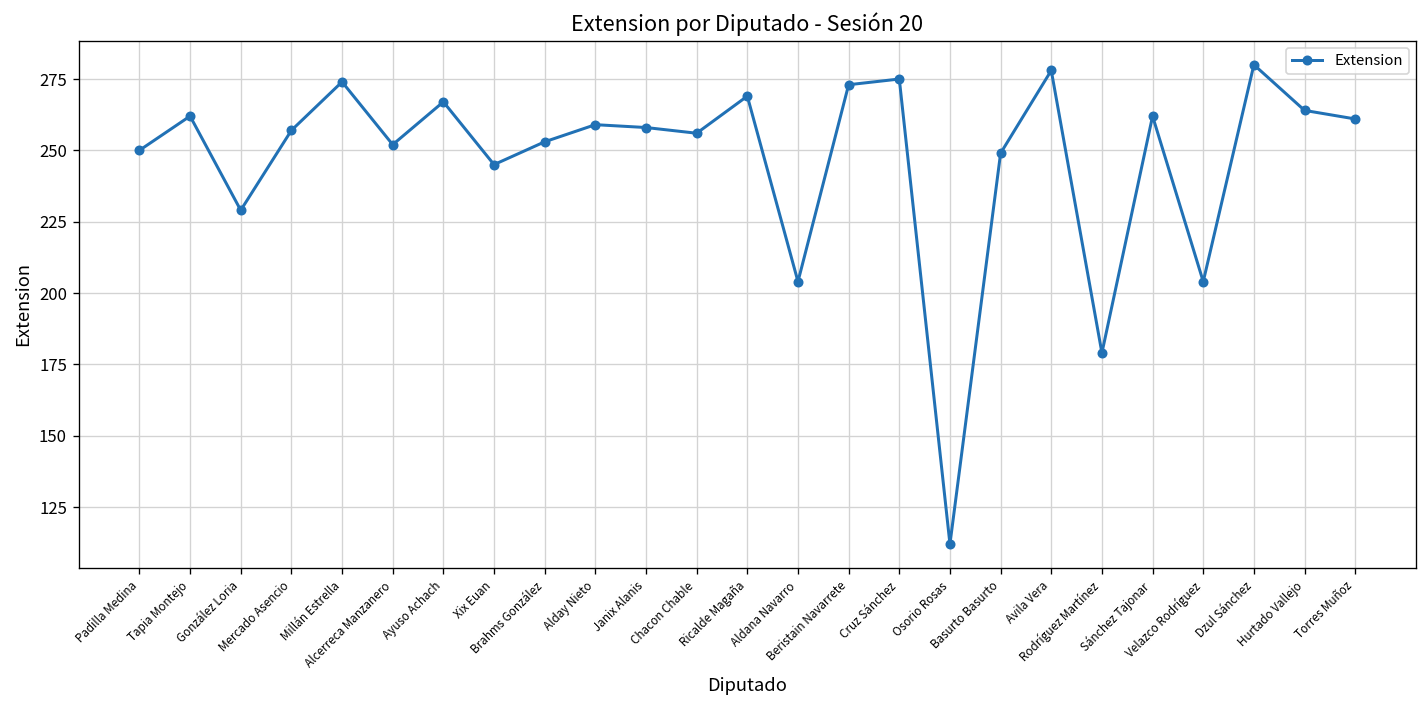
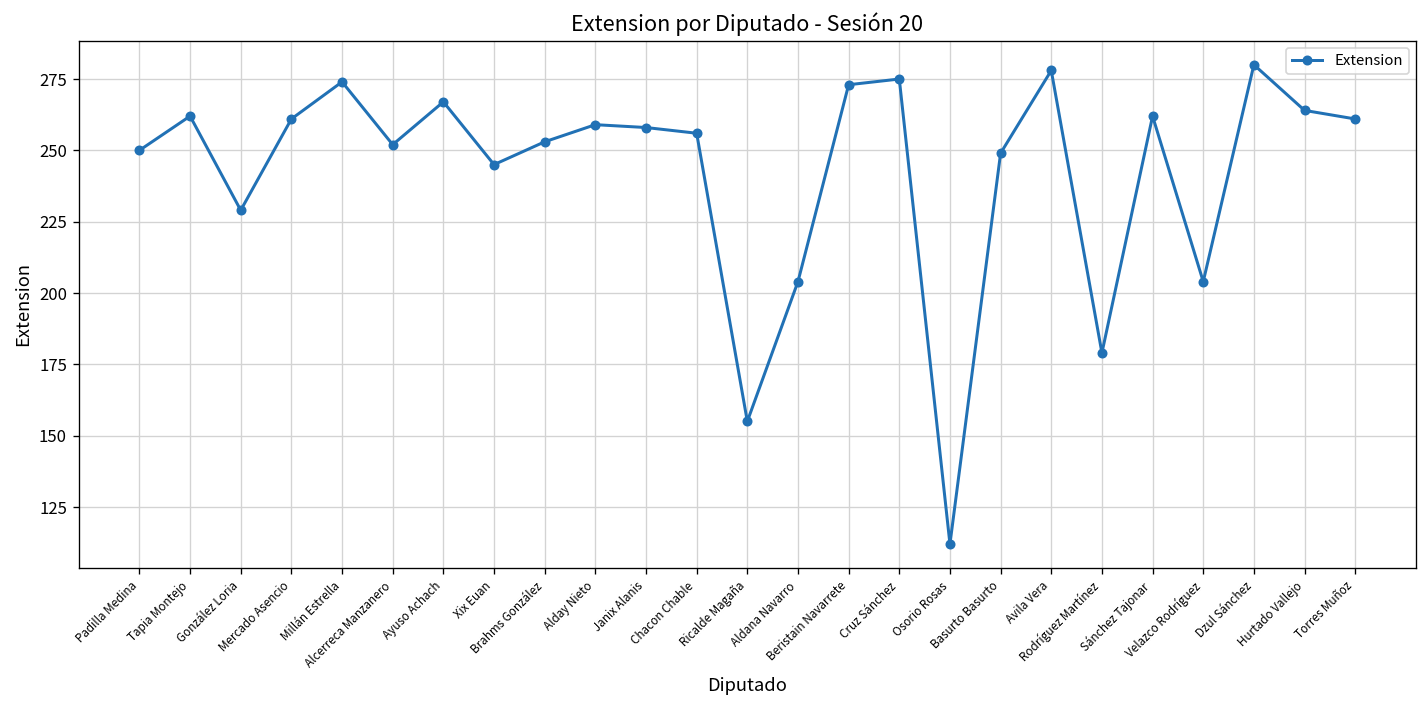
Mercado Asencio: 257 -> 261
Ricalde Magaña: 269 -> 155
